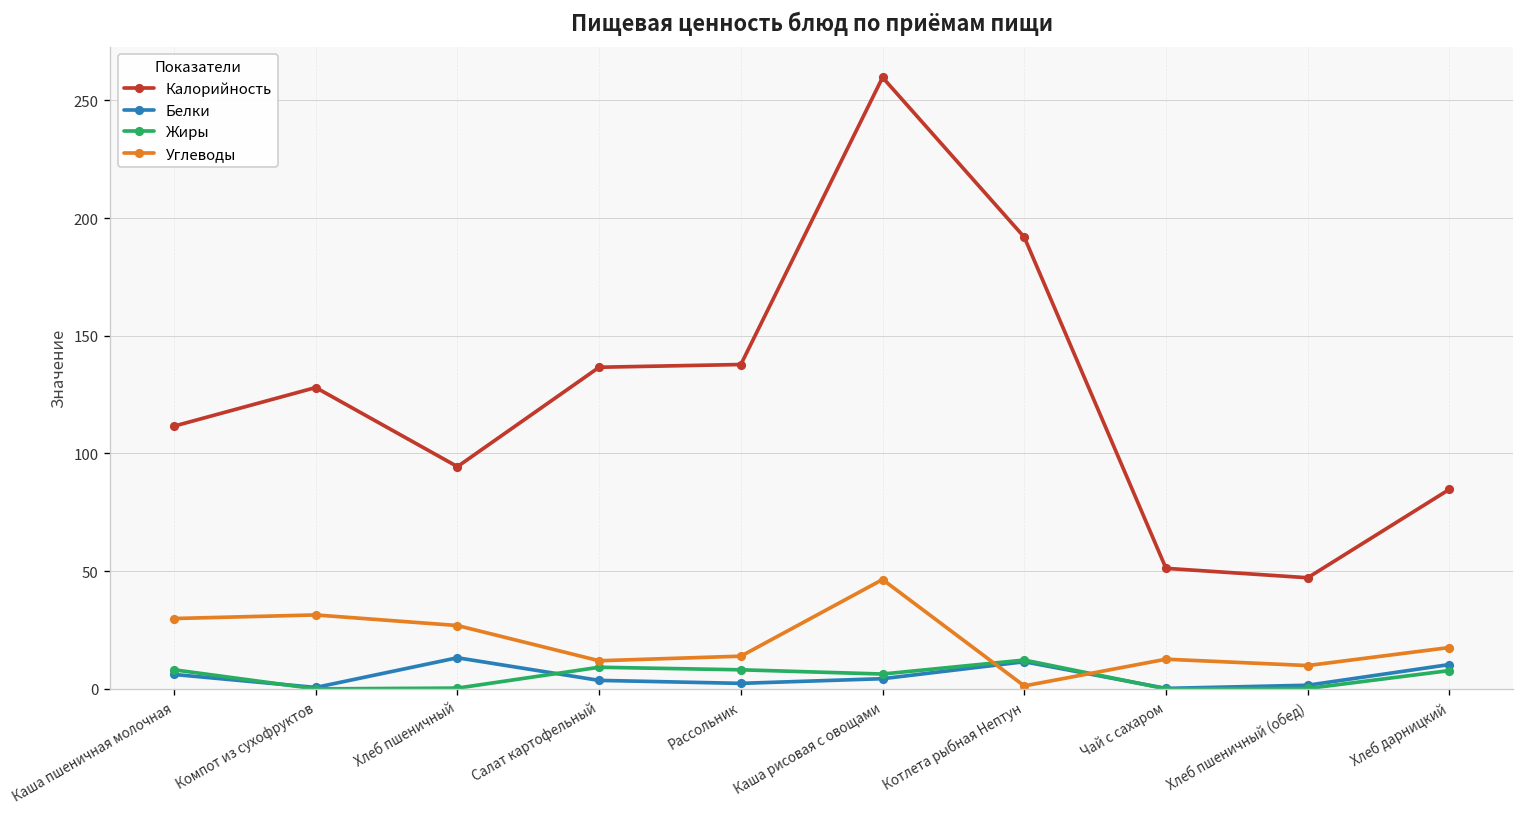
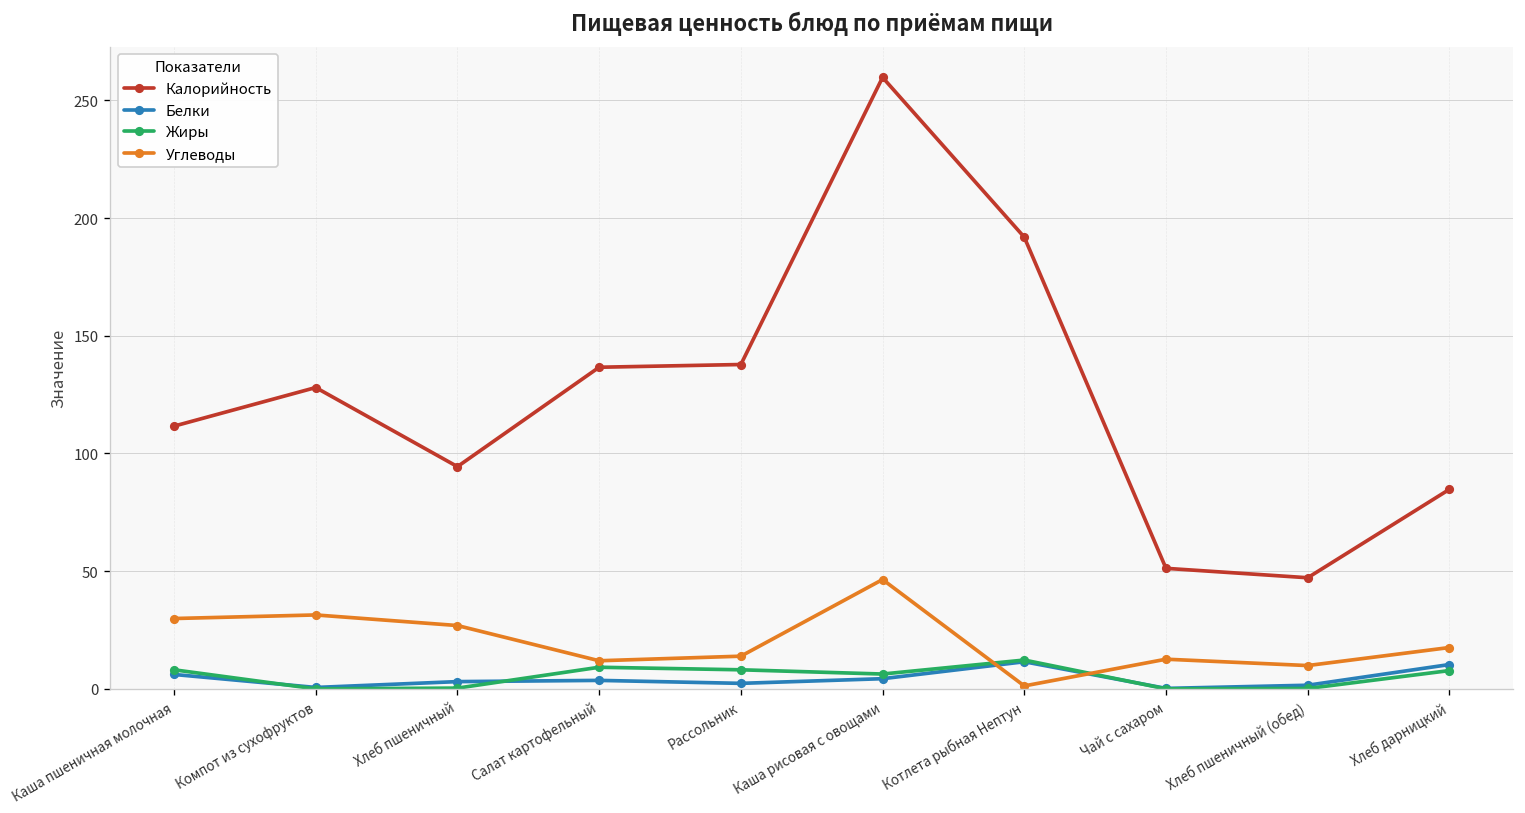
Белки, Хлеб пшеничный: 13 -> 3
